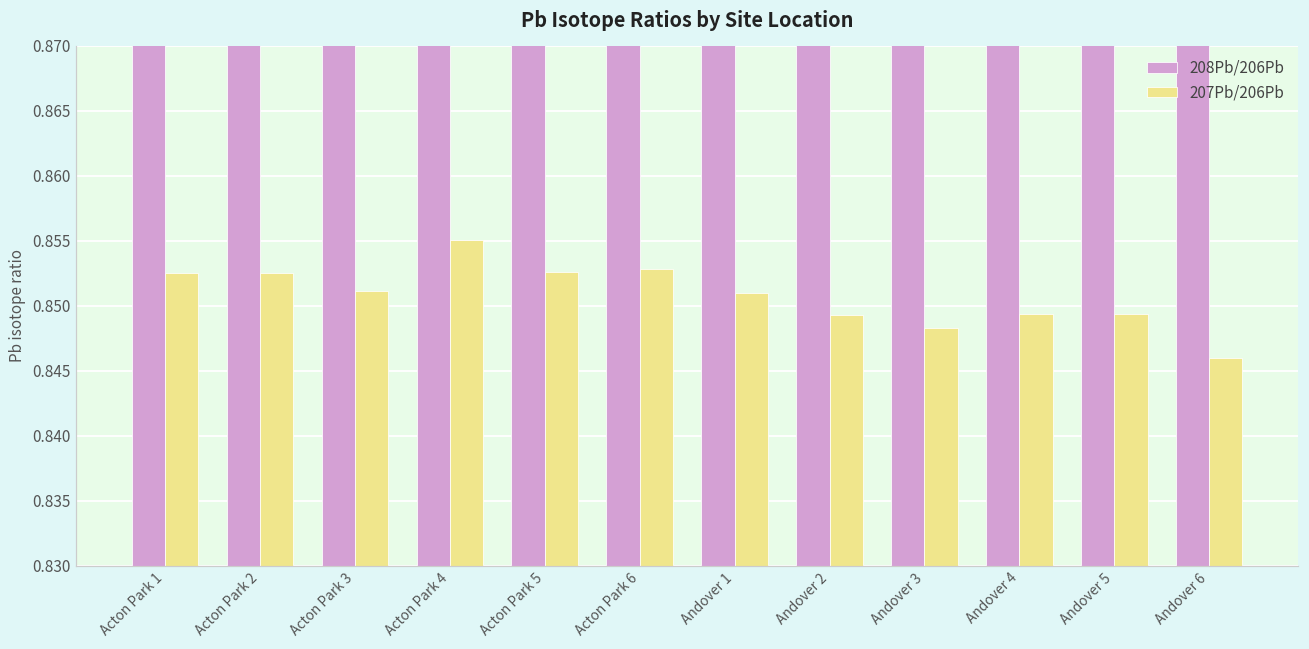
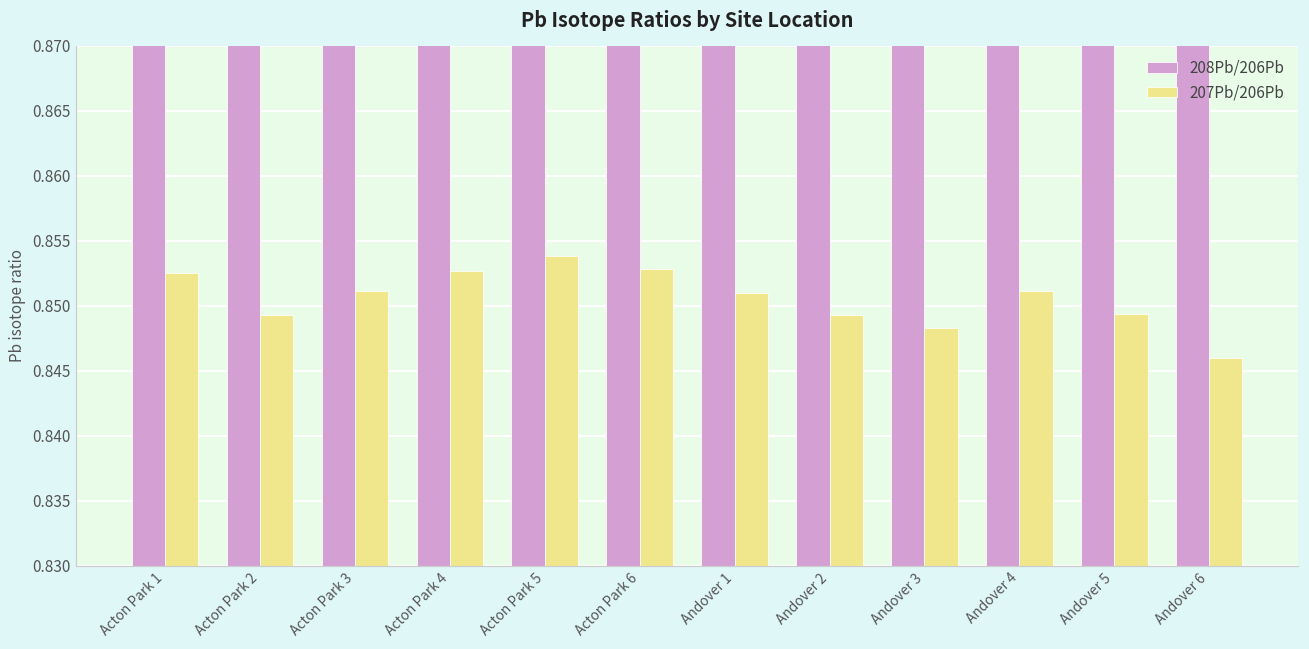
207Pb/206Pb, Acton Park 2: 0.8525 -> 0.8493
207Pb/206Pb, Acton Park 4: 0.8551 -> 0.8527
207Pb/206Pb, Acton Park 5: 0.8526 -> 0.8538
207Pb/206Pb, Andover 4: 0.8494 -> 0.8511
